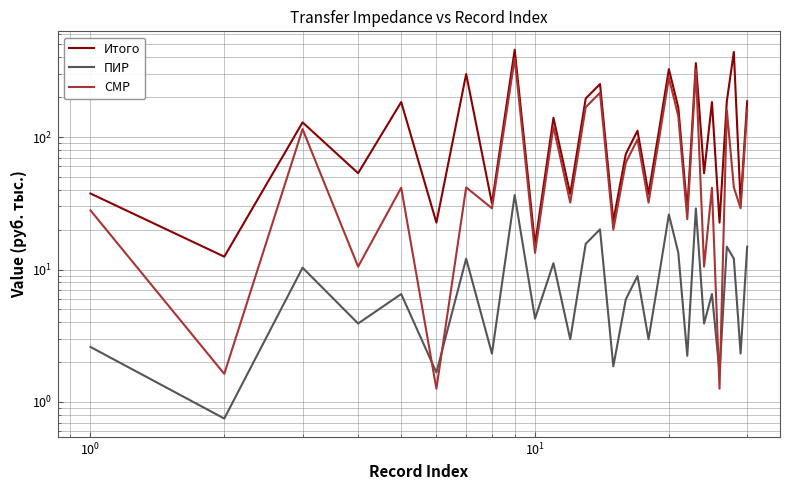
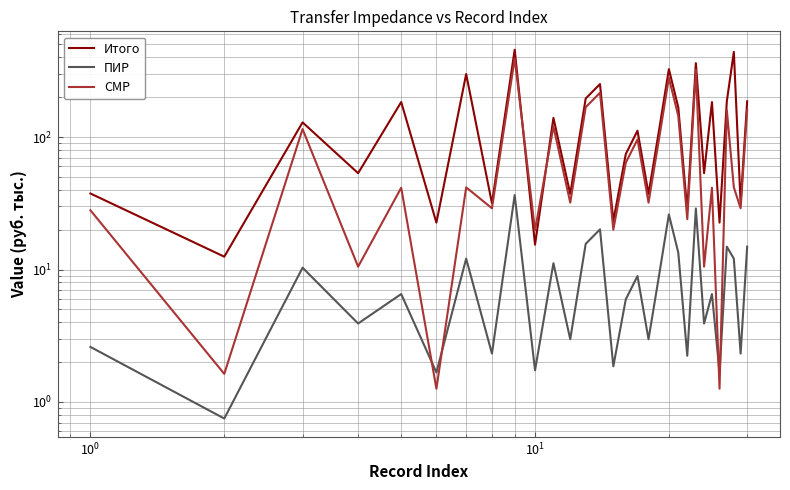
ПИР, 10^1: 4.3 -> 1.7
СМР, 10^1: 13 -> 20
